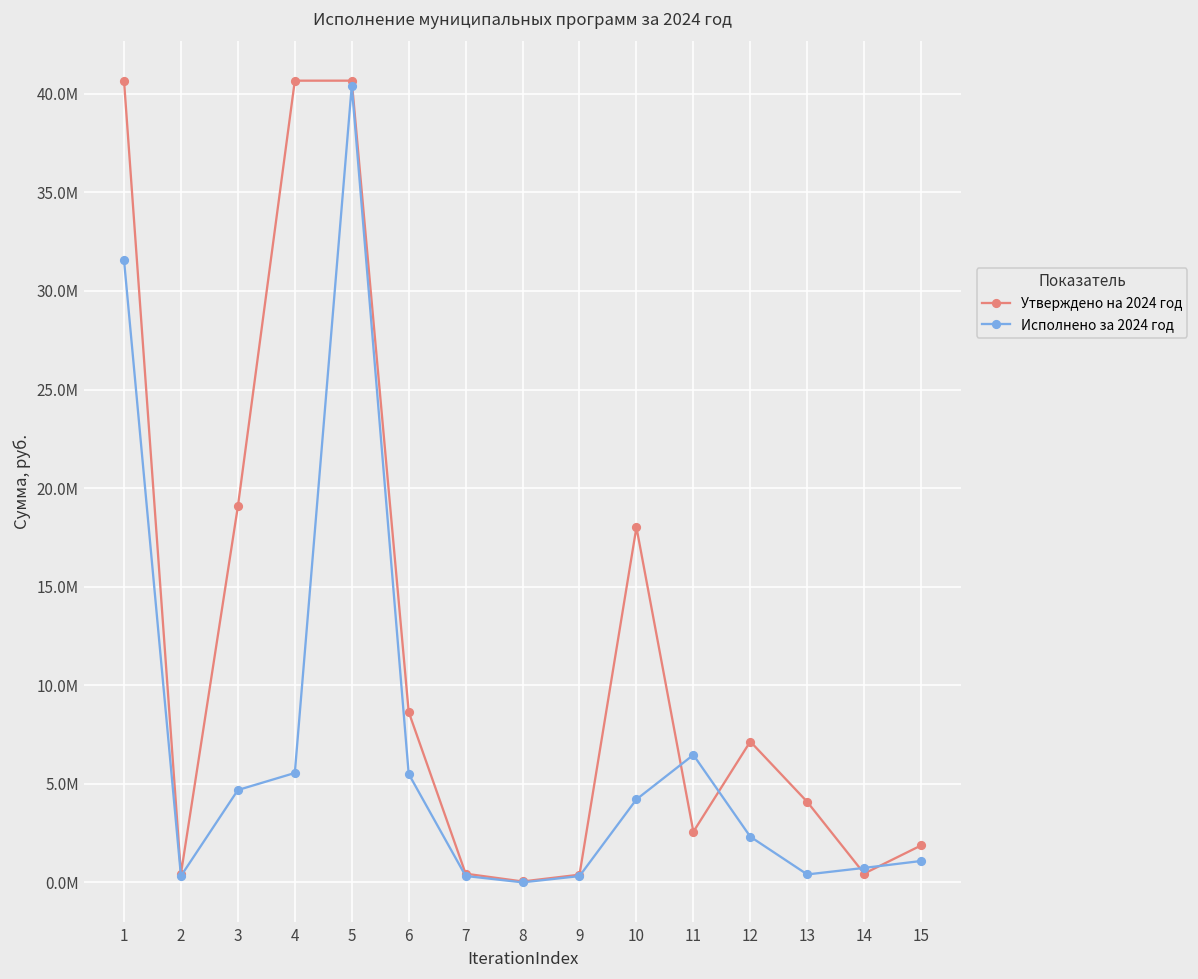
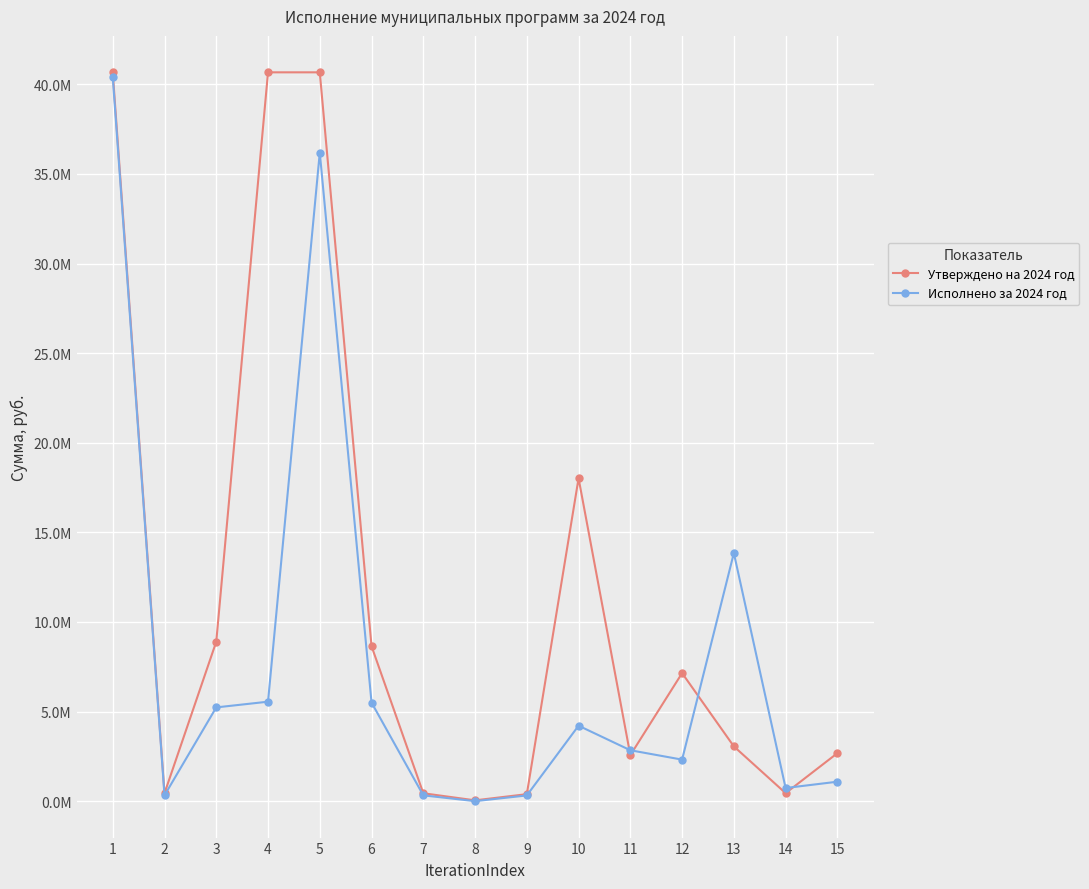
Исполнено за 2024 год, 1: 31600000 -> 40400000
Утверждено на 2024 год, 3: 19100000 -> 8900000
Исполнено за 2024 год, 3: 4700000 -> 5200000
Исполнено за 2024 год, 5: 40400000 -> 36200000
Исполнено за 2024 год, 11: 6500000 -> 2800000
Утверждено на 2024 год, 13: 4100000 -> 3100000
Исполнено за 2024 год, 13: 400000 -> 13800000
Утверждено на 2024 год, 15: 1900000 -> 2700000
